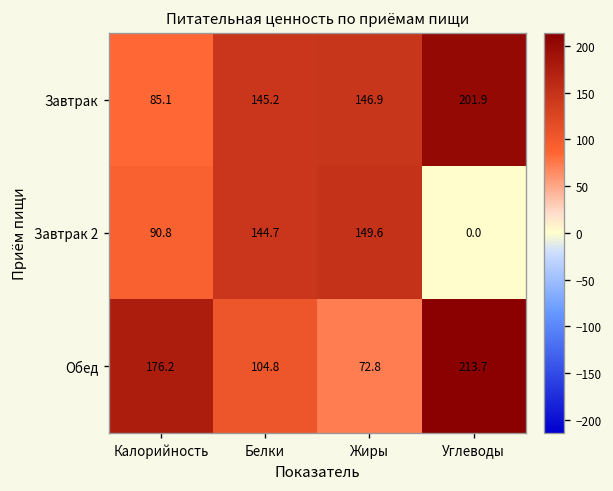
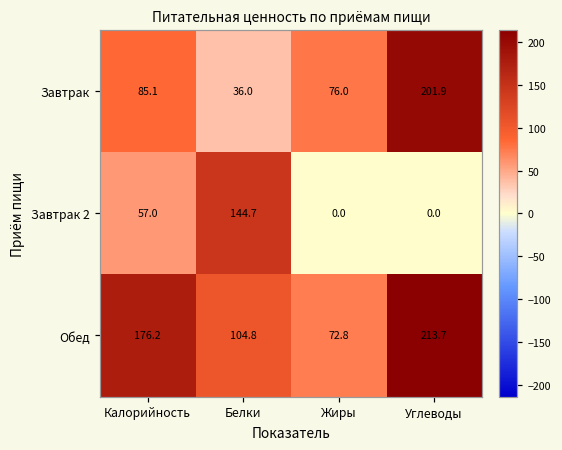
Завтрак, Белки: 145.2 -> 36.0
Завтрак, Жиры: 146.9 -> 76.0
Завтрак 2, Калорийность: 90.8 -> 57.0
Завтрак 2, Жиры: 149.6 -> 0.0
